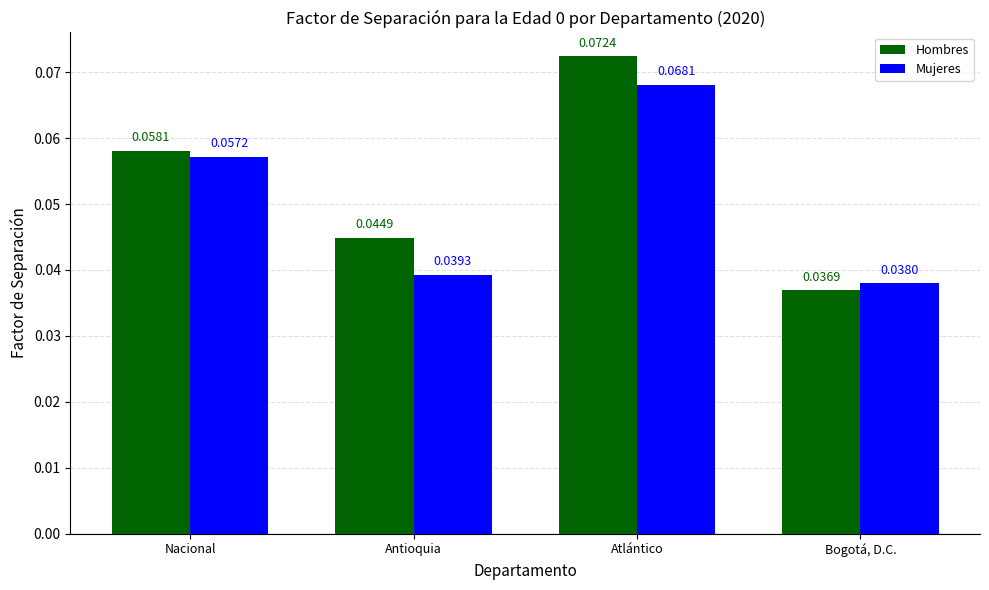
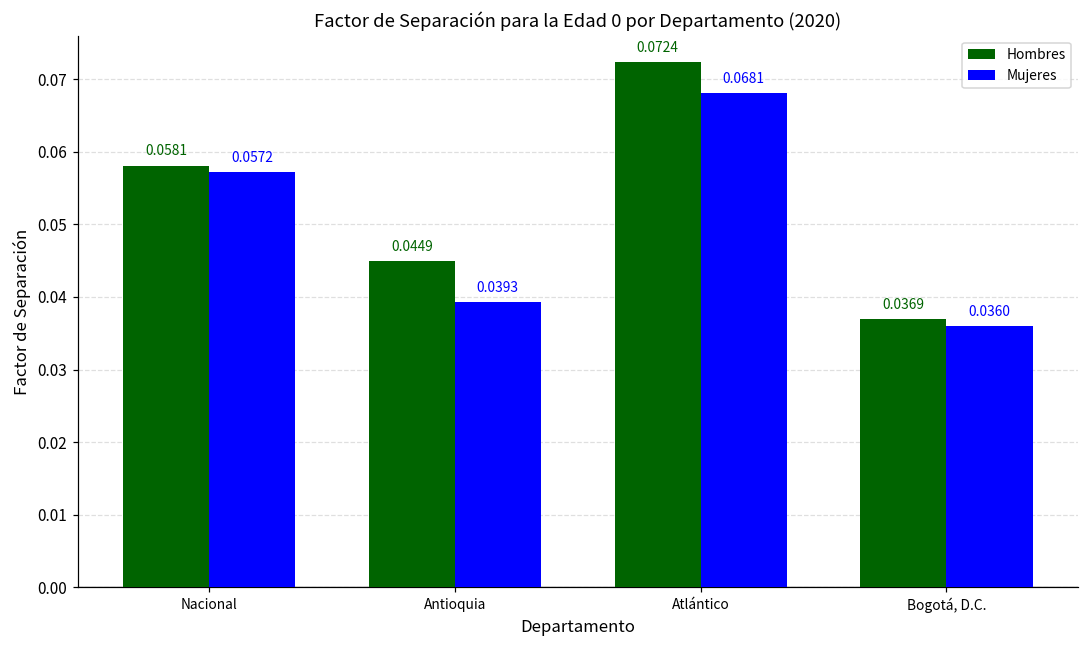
Mujeres, Bogotá, D.C.: 0.0380 -> 0.0360
